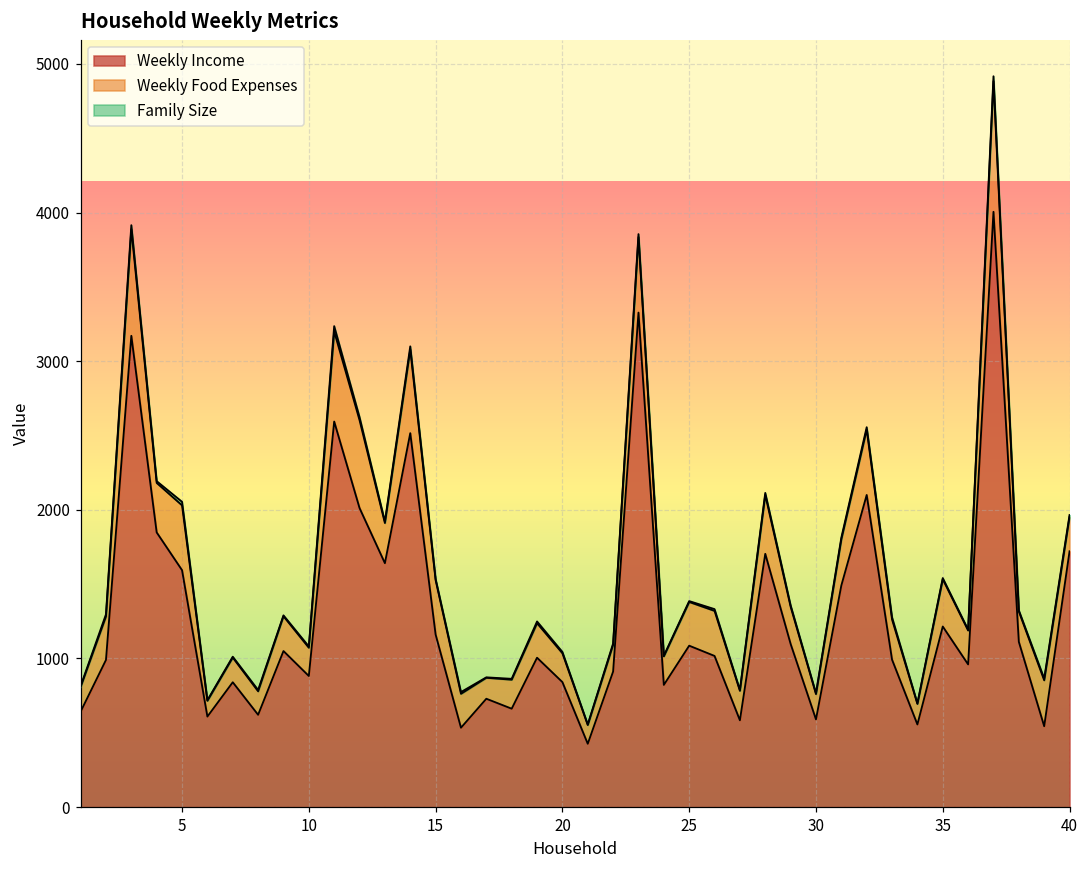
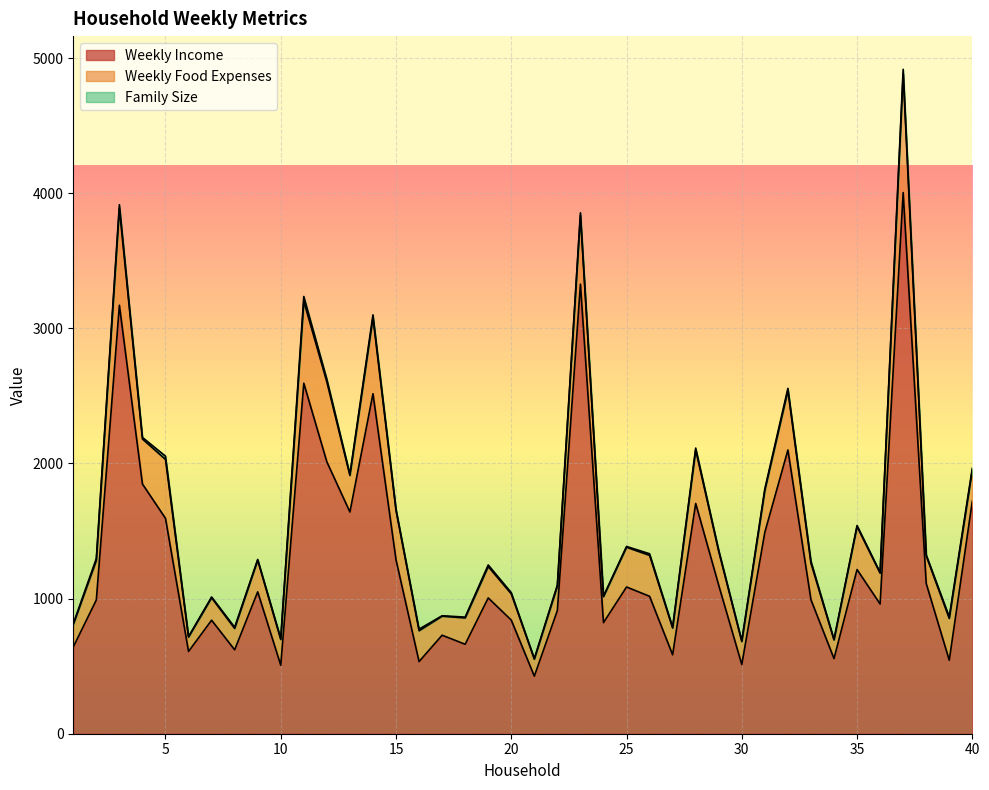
Weekly Income, 10: 880 -> 510
Weekly Income, 15: 1160 -> 1290
Weekly Income, 30: 590 -> 510
